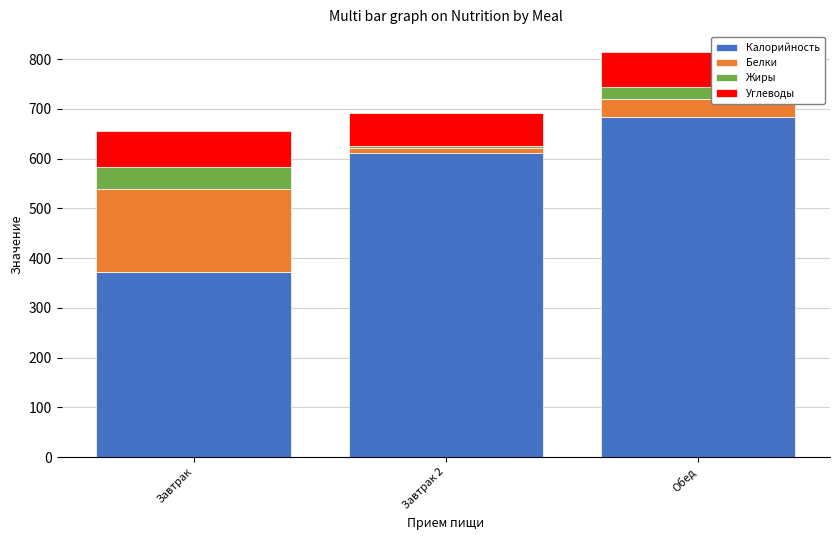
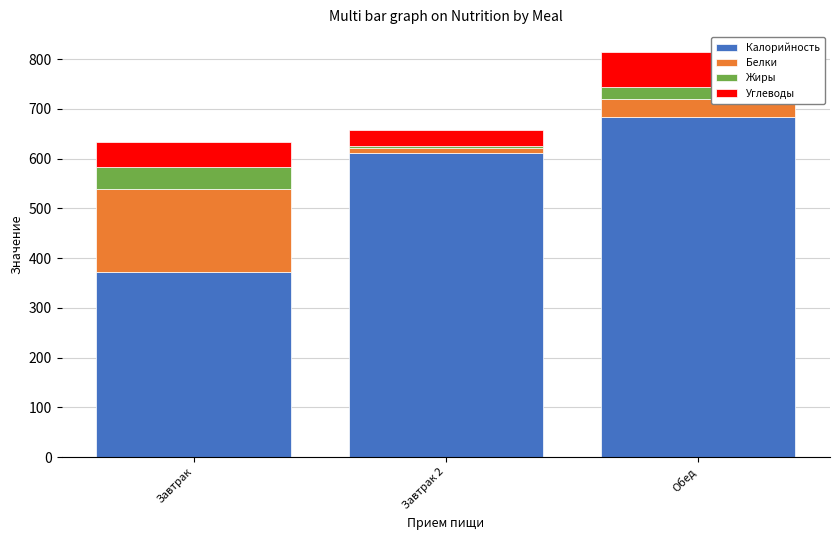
Углеводы, Завтрак: 70 -> 50
Углеводы, Завтрак 2: 70 -> 30
